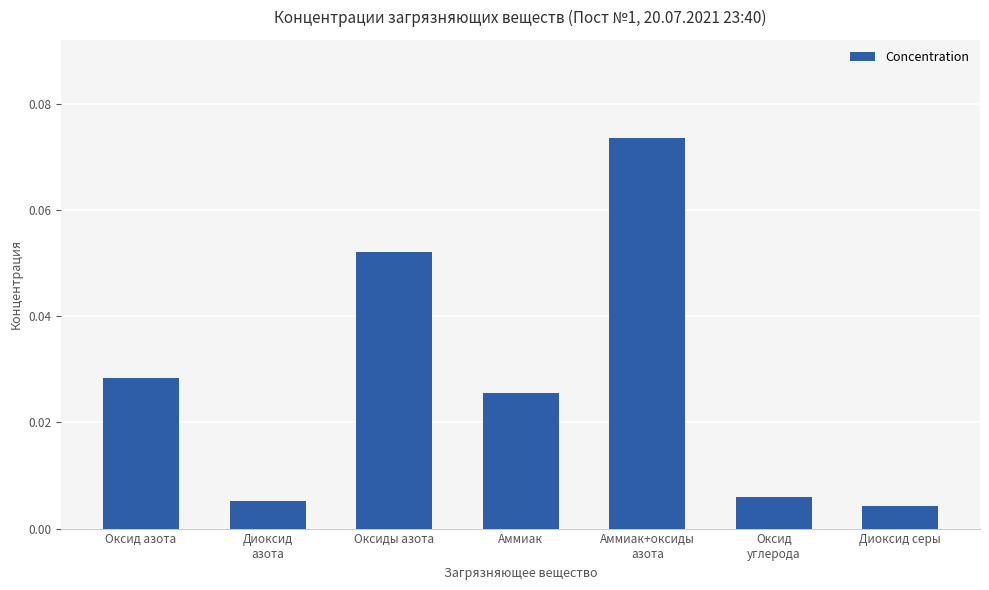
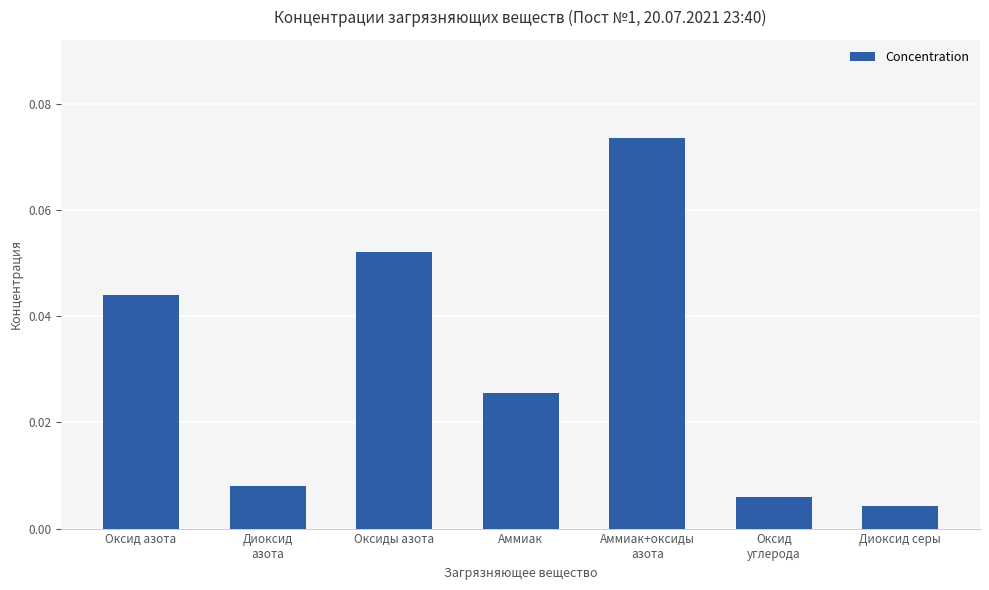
Оксид азота: 0.028 -> 0.044
Диоксид азота: 0.005 -> 0.008
